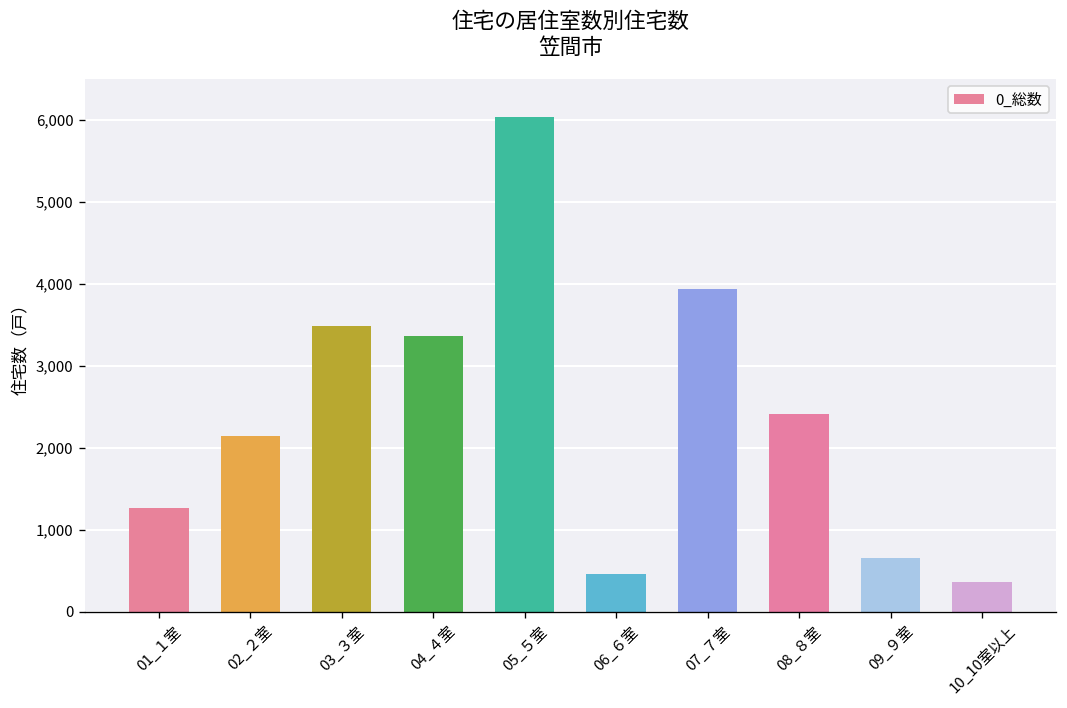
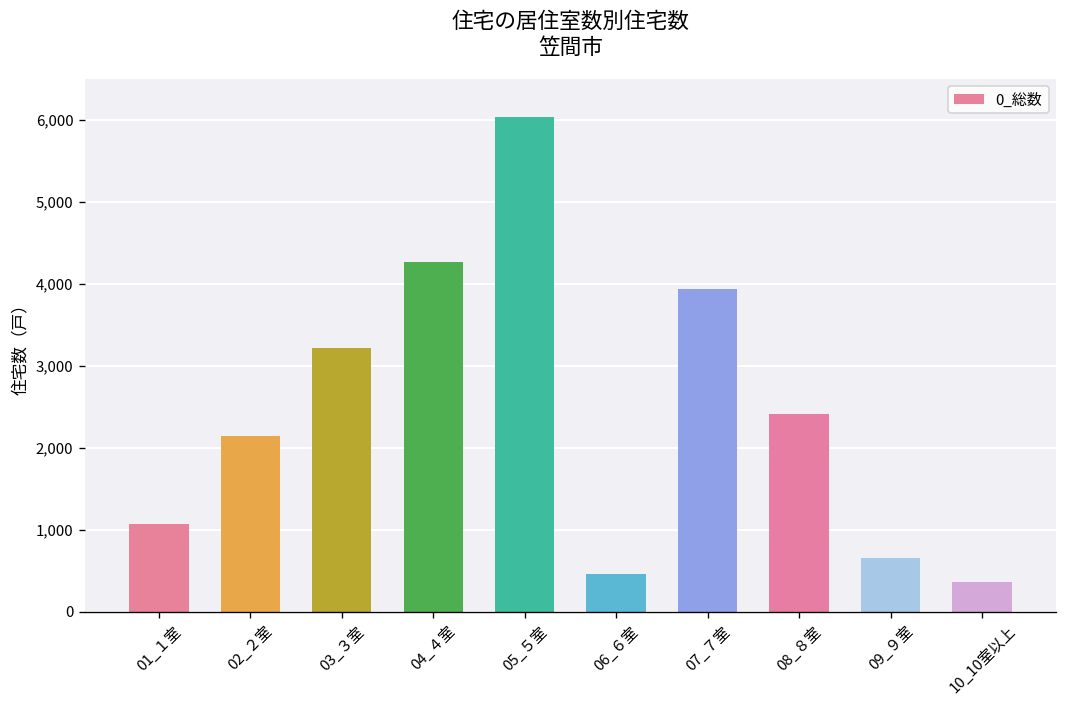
01_１室: 1,300 -> 1,100
03_３室: 3,500 -> 3,200
04_４室: 3,400 -> 4,300
